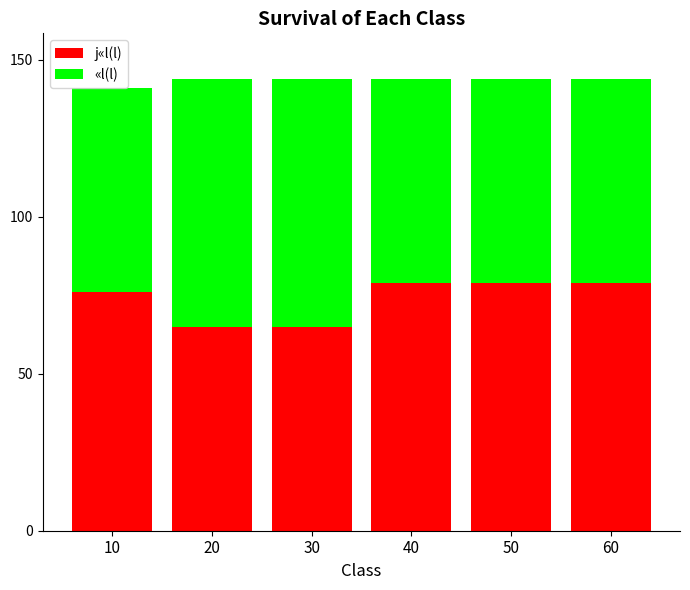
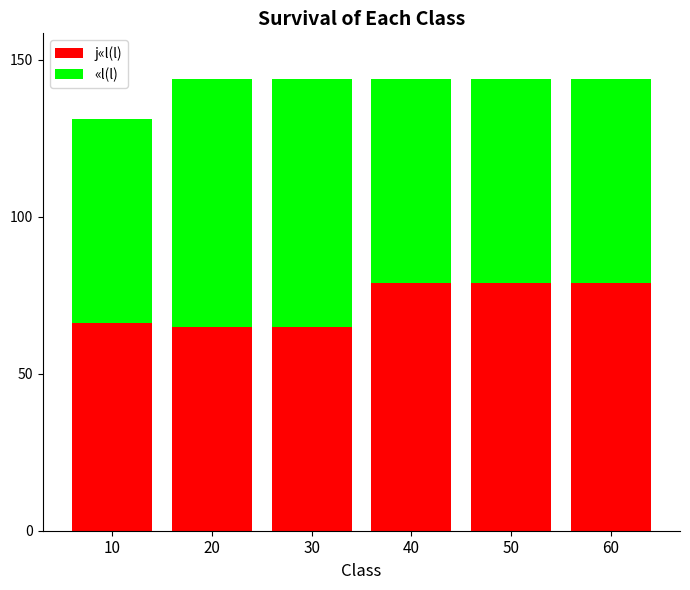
j«l(l), 10: 76 -> 66
